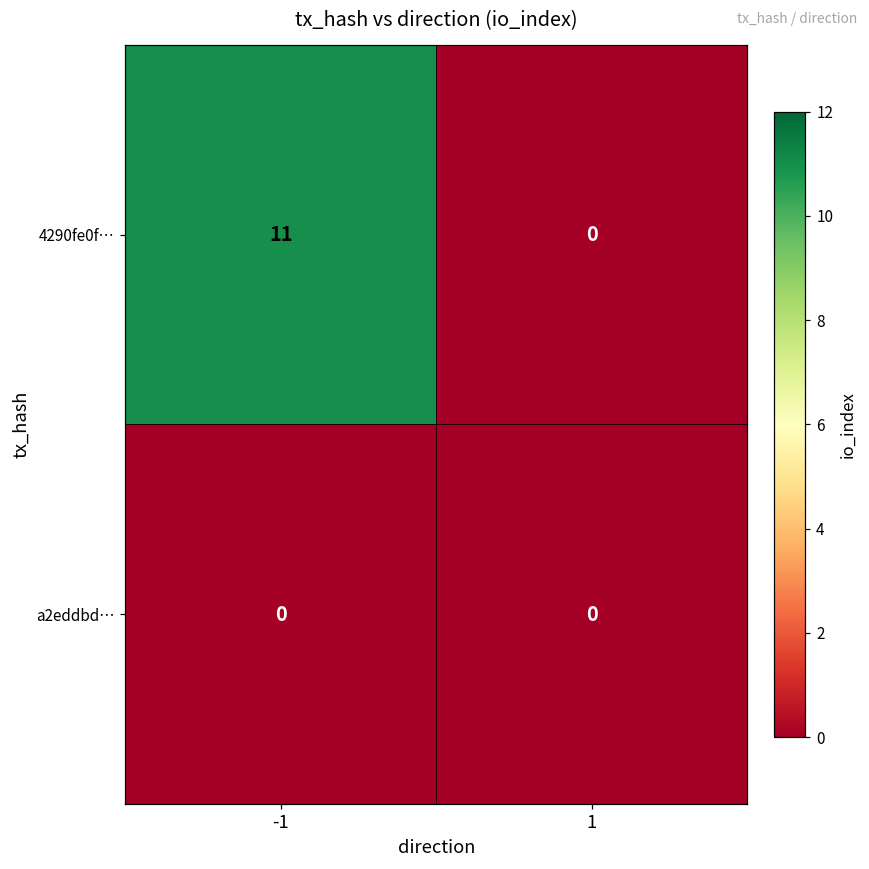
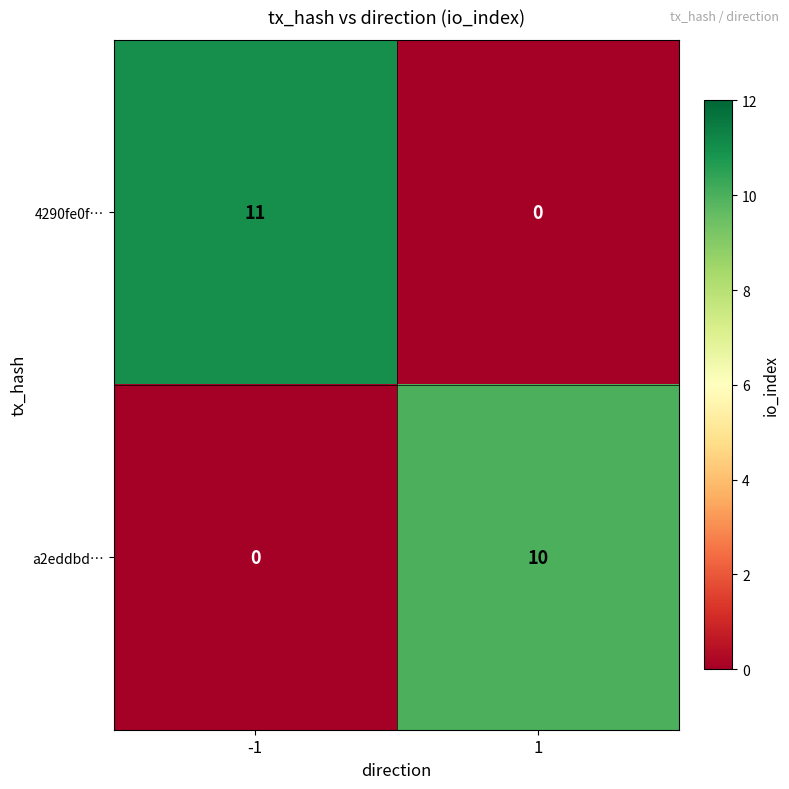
a2eddbd…, 1: 0 -> 10
